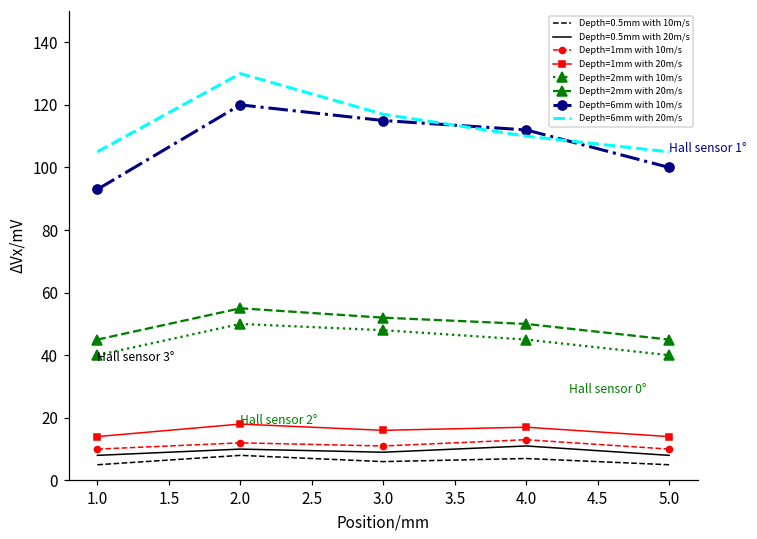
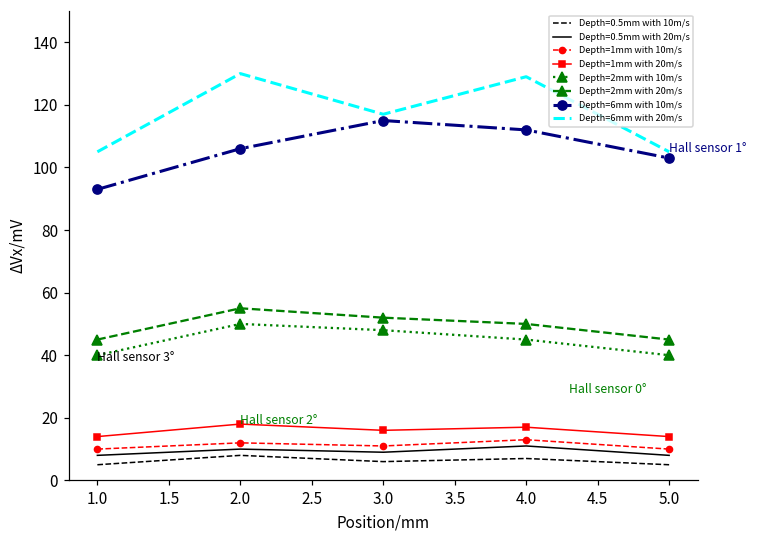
Depth=6mm with 10m/s, 2.0: 120 -> 106
Depth=6mm with 20m/s, 4.0: 110 -> 129
Depth=6mm with 10m/s, 5.0: 100 -> 103
